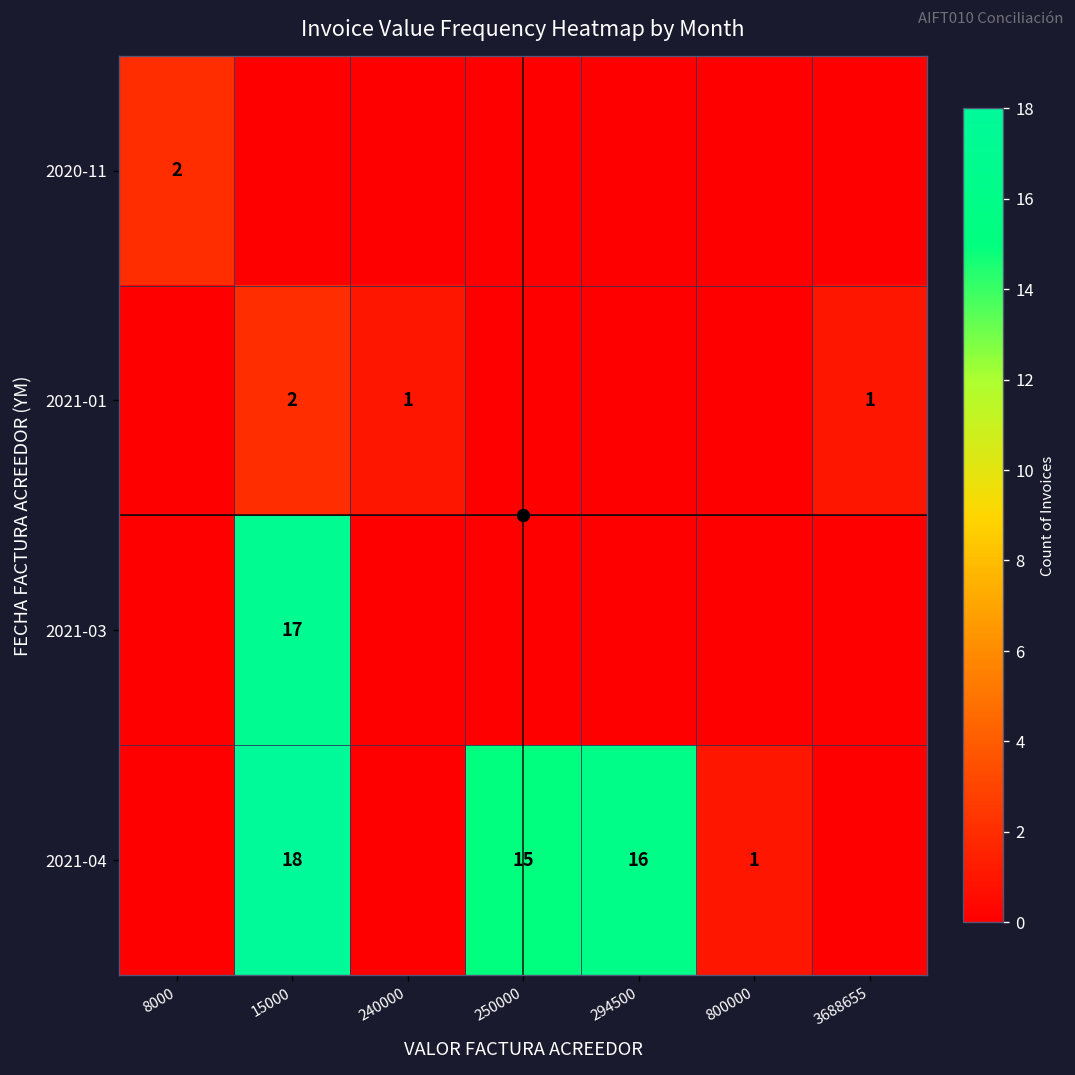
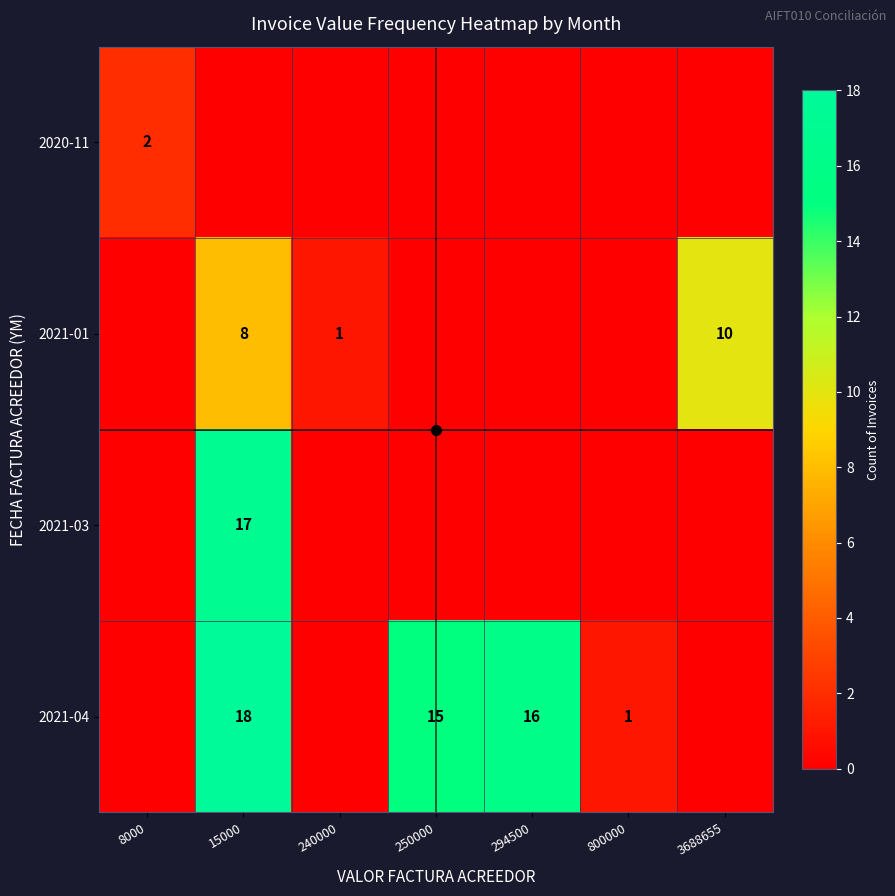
2021-01, 15000: 2 -> 8
2021-01, 3688655: 1 -> 10
